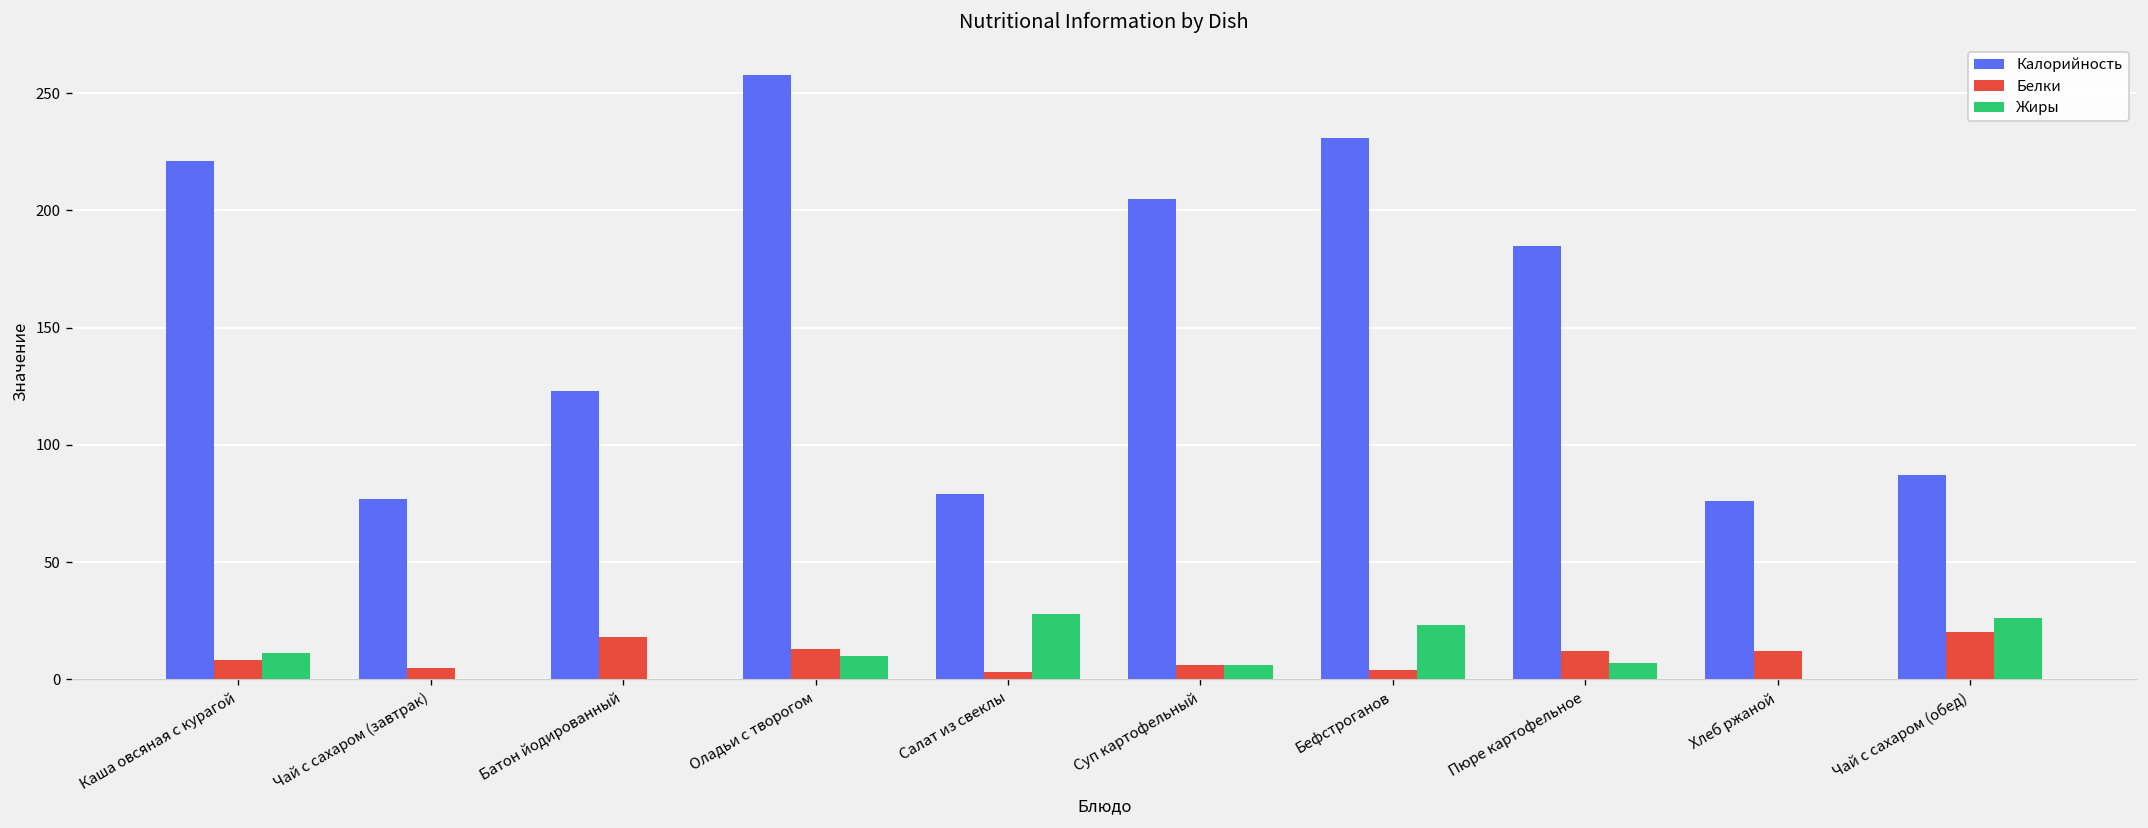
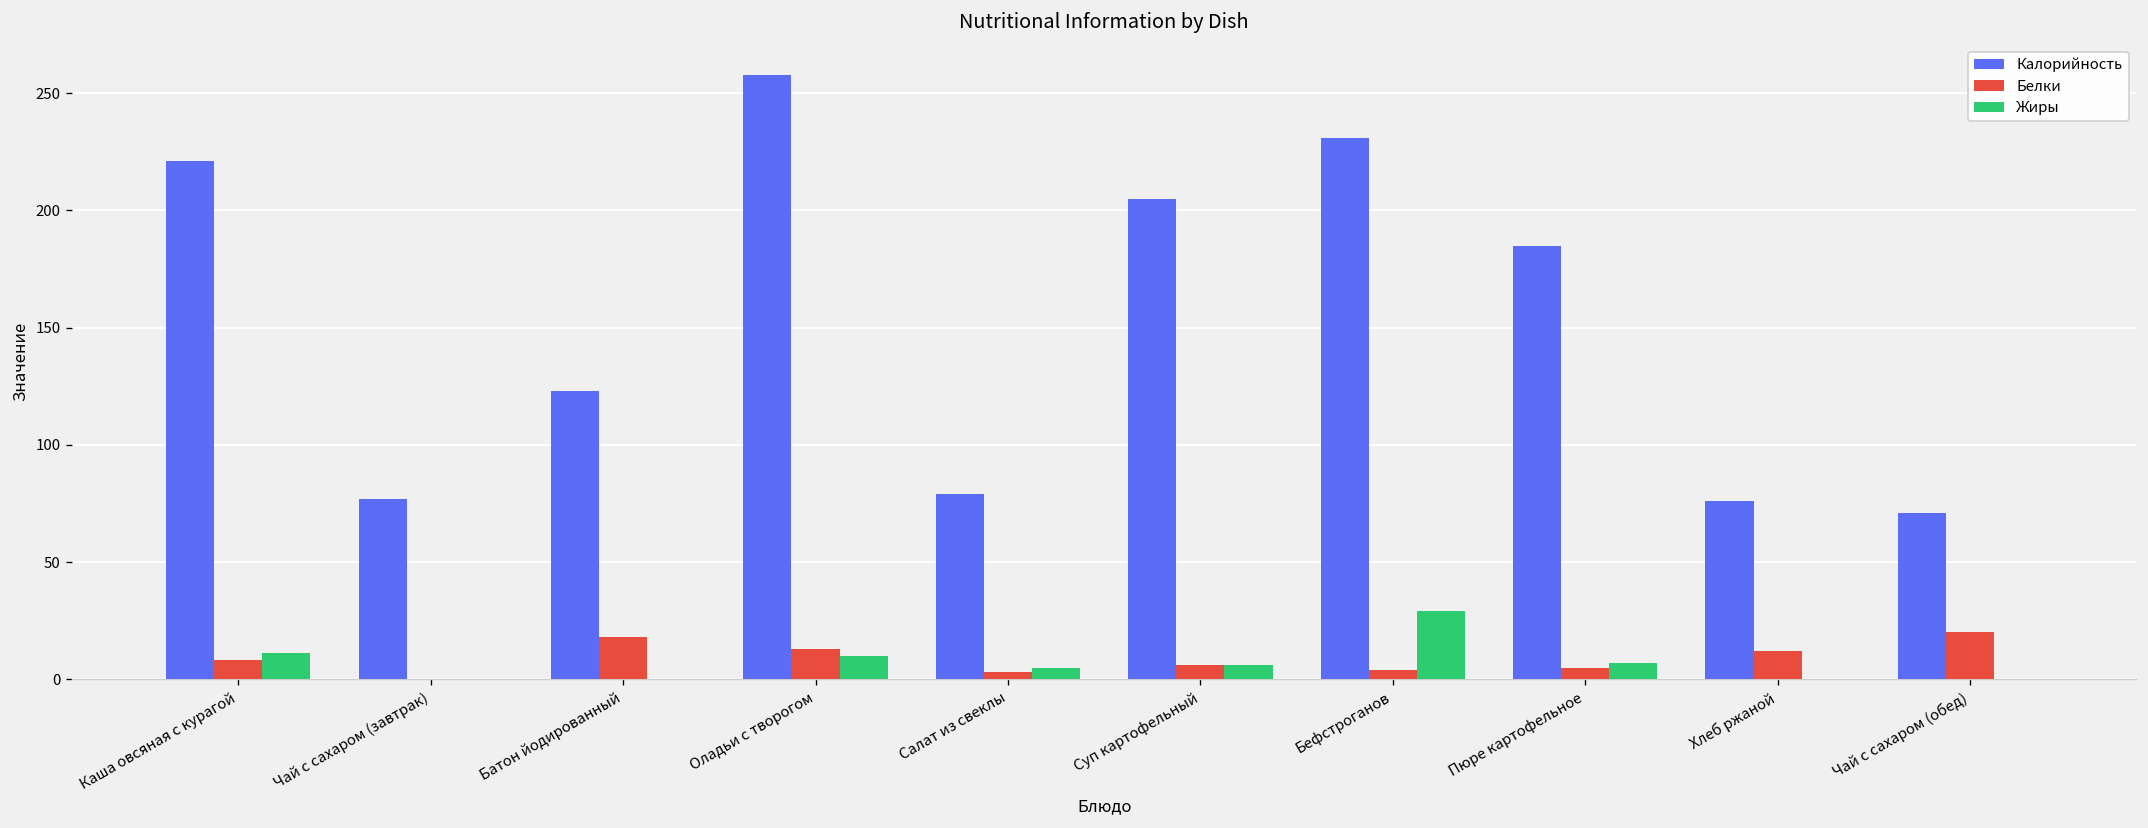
Белки, Чай с сахаром (завтрак): 5 -> 0
Жиры, Салат из свеклы: 28 -> 5
Жиры, Бефстроганов: 23 -> 29
Белки, Пюре картофельное: 12 -> 5
Калорийность, Чай с сахаром (обед): 87 -> 71
Жиры, Чай с сахаром (обед): 26 -> 0
